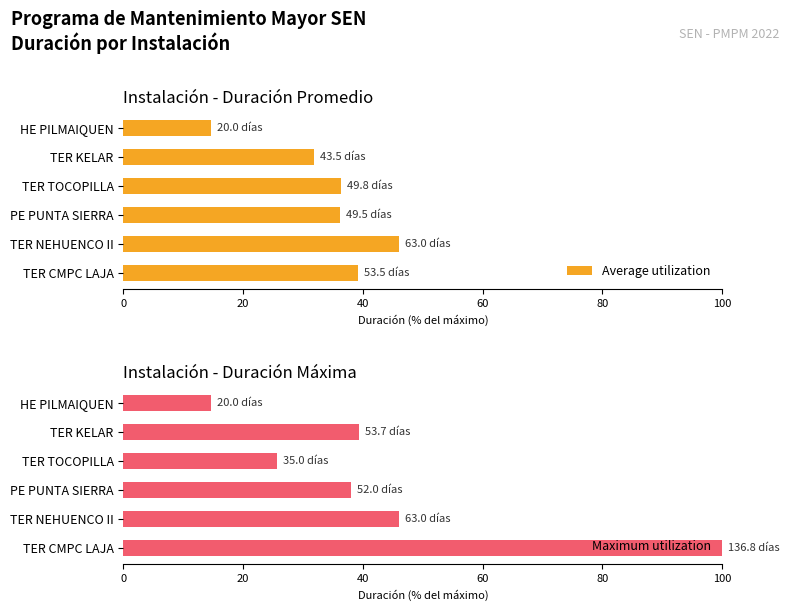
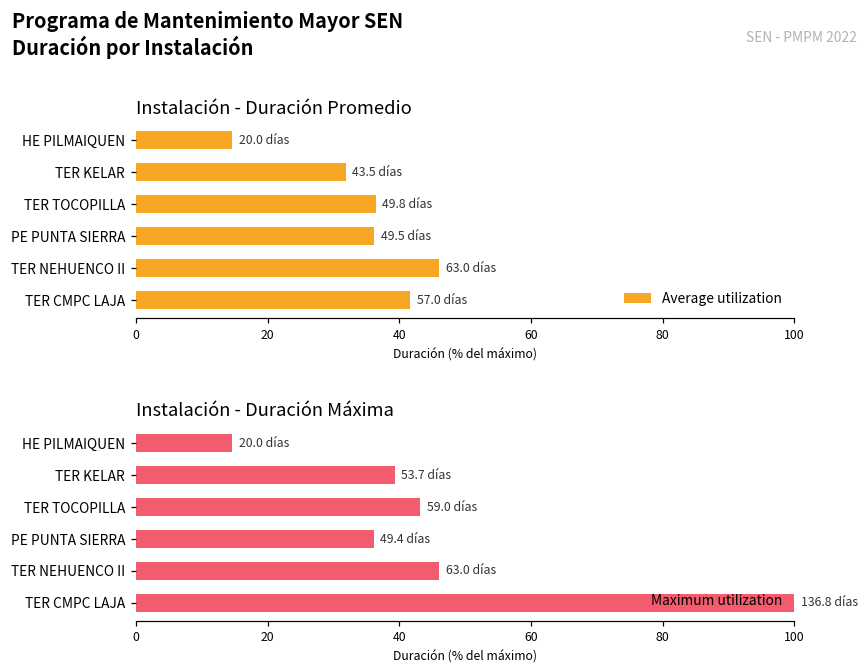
Instalación - Duración Promedio, TER CMPC LAJA: 53.5 -> 57.0
Instalación - Duración Máxima, TER TOCOPILLA: 35.0 -> 59.0
Instalación - Duración Máxima, PE PUNTA SIERRA: 52.0 -> 49.4
